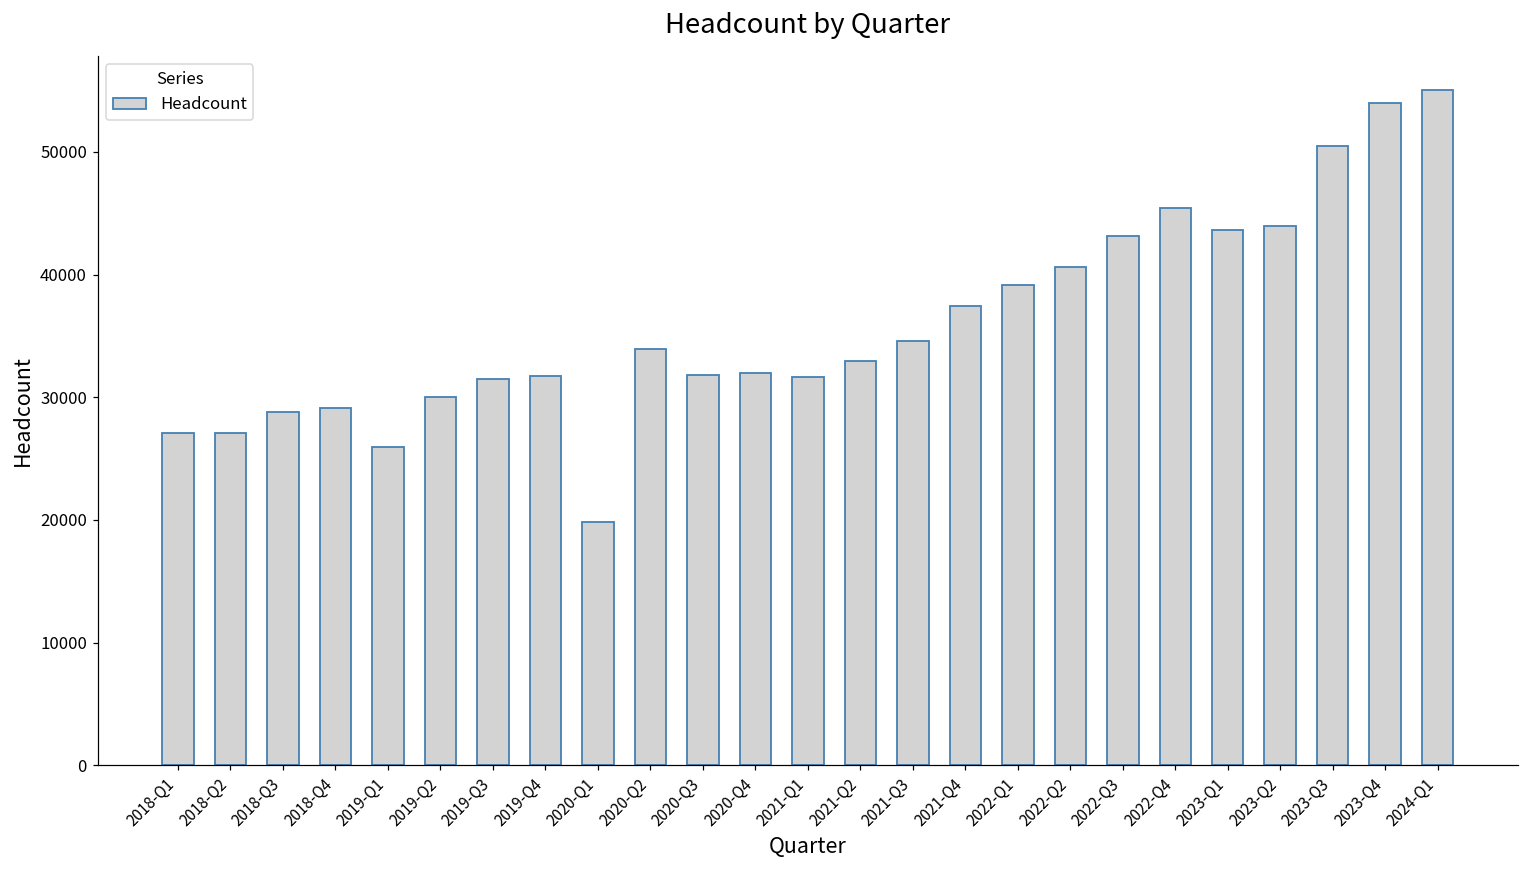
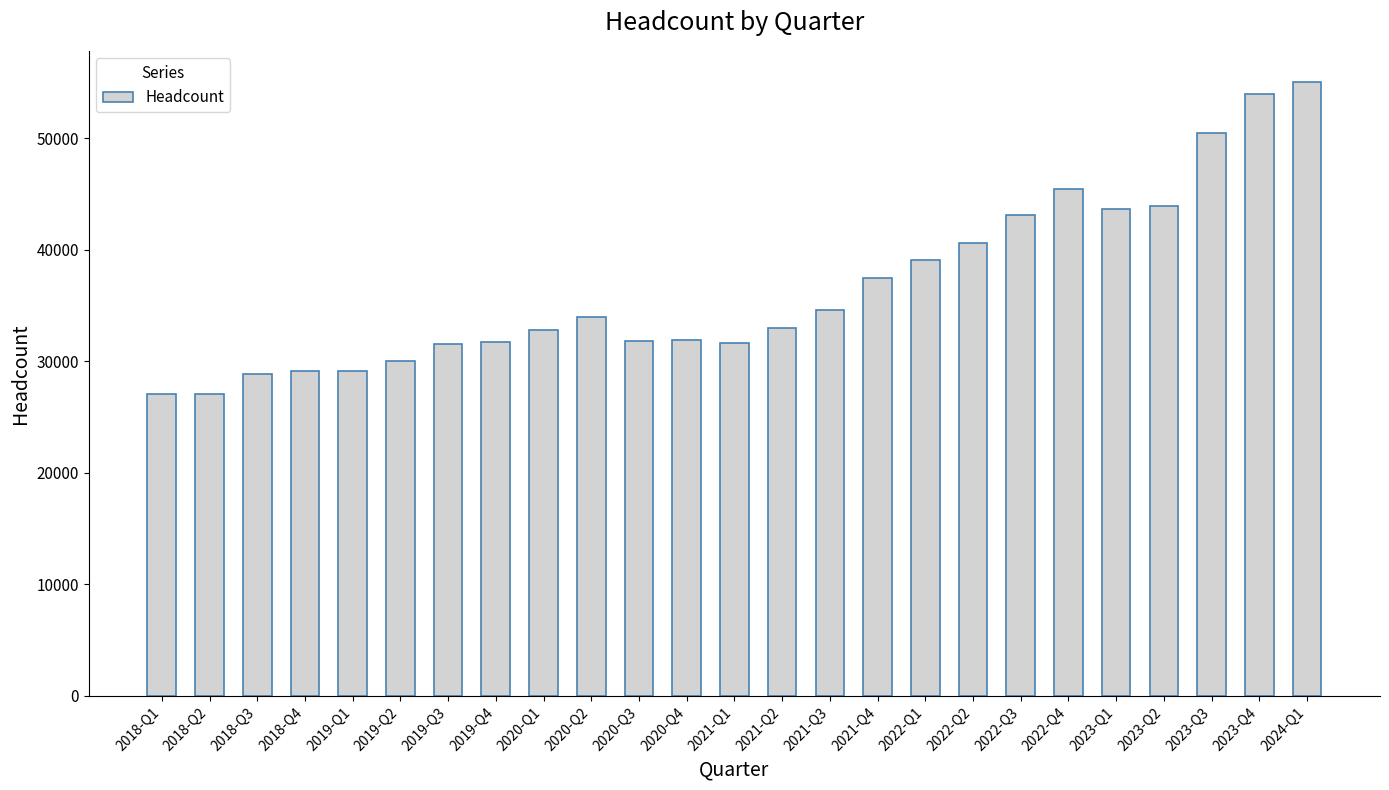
2019-Q1: 26000 -> 29100
2020-Q1: 19800 -> 32800
